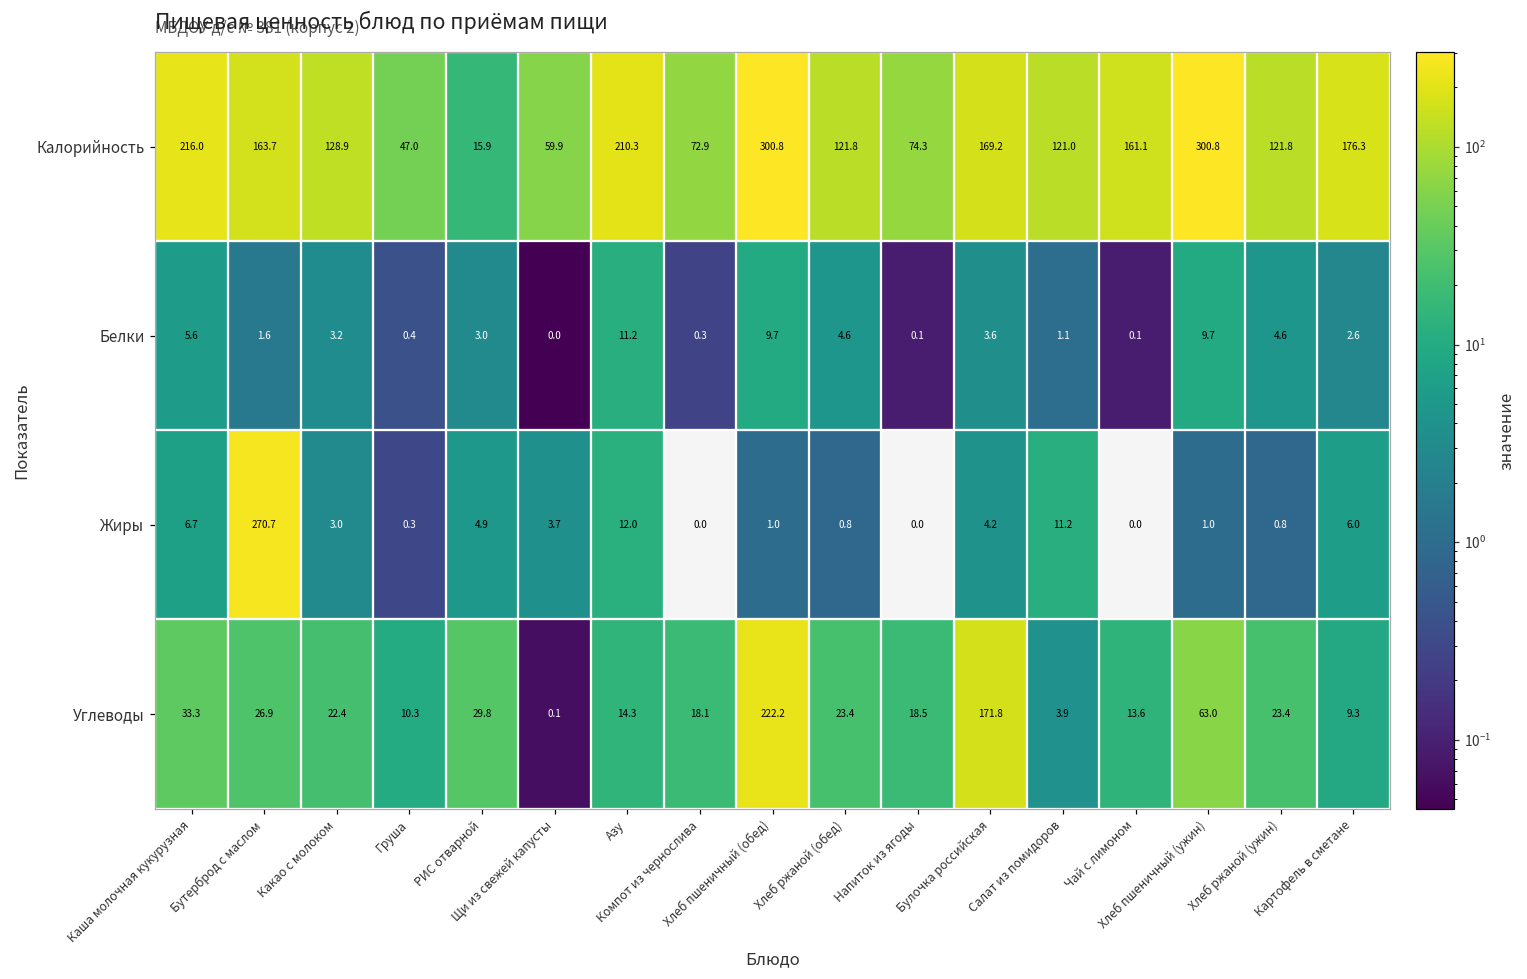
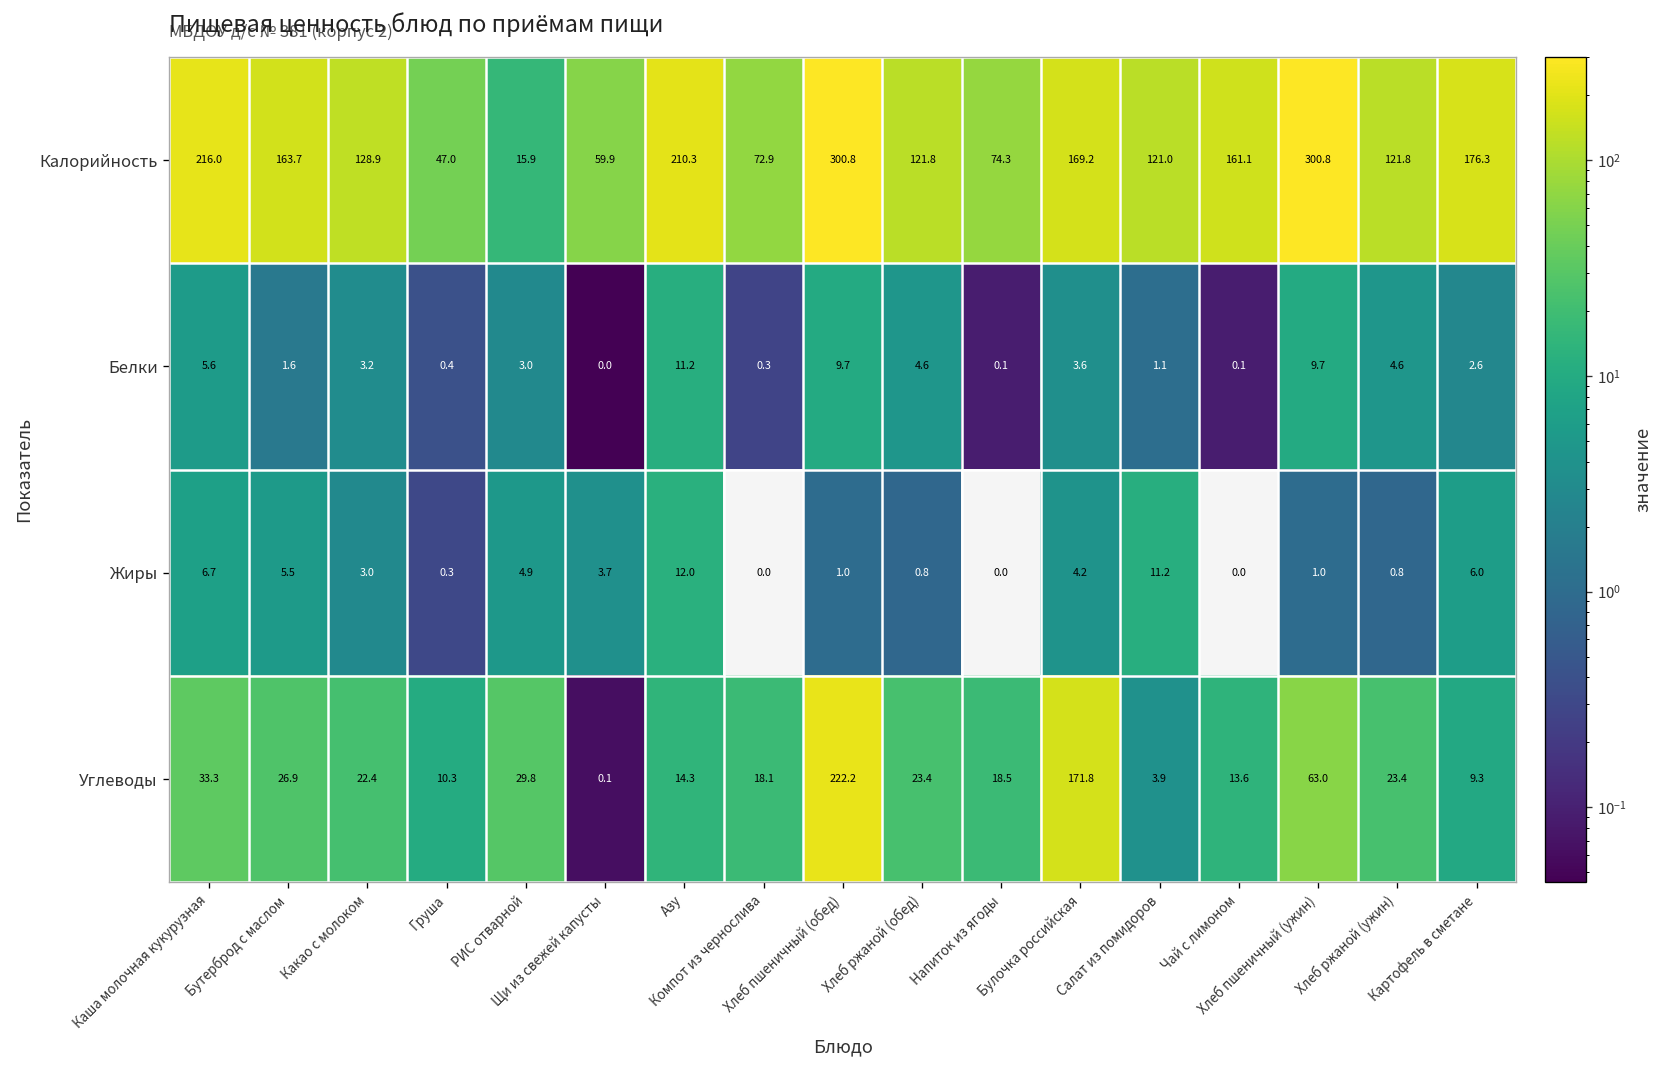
Жиры, Бутерброд с маслом: 270.7 -> 5.5
